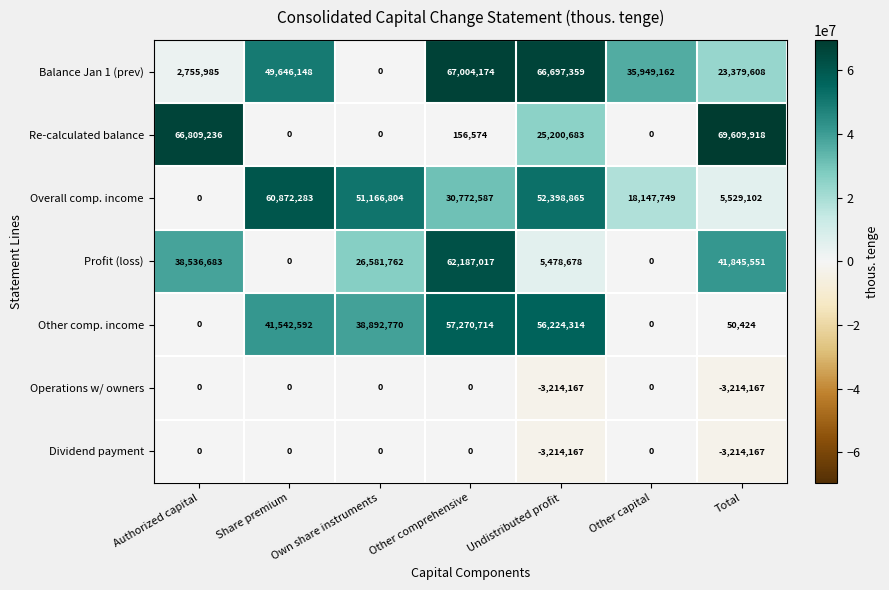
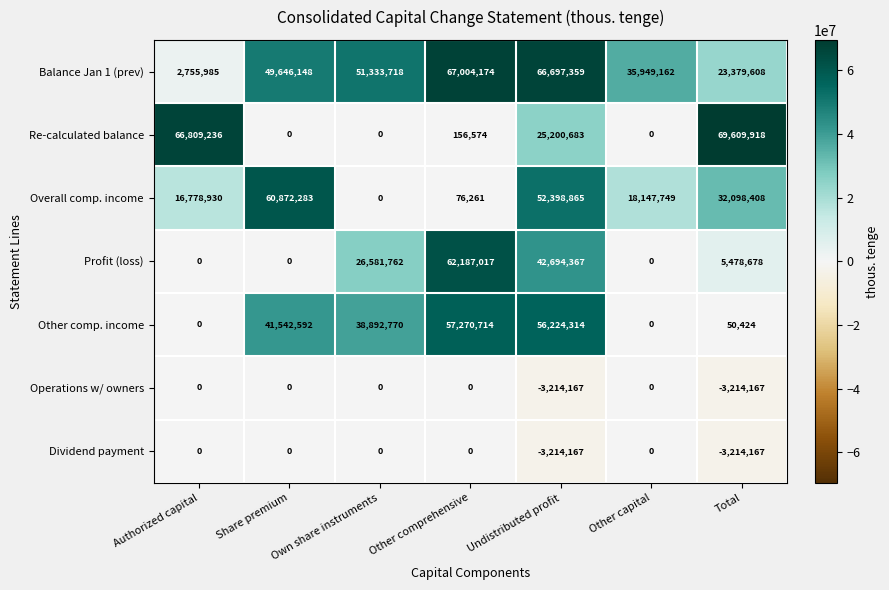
Balance Jan 1 (prev), Own share instruments: 0 -> 51,333,718
Overall comp. income, Authorized capital: 0 -> 16,778,930
Overall comp. income, Own share instruments: 51,166,804 -> 0
Overall comp. income, Other comprehensive: 30,772,587 -> 76,261
Overall comp. income, Total: 5,529,102 -> 32,098,408
Profit (loss), Authorized capital: 38,536,683 -> 0
Profit (loss), Undistributed profit: 5,478,678 -> 42,694,367
Profit (loss), Total: 41,845,551 -> 5,478,678
